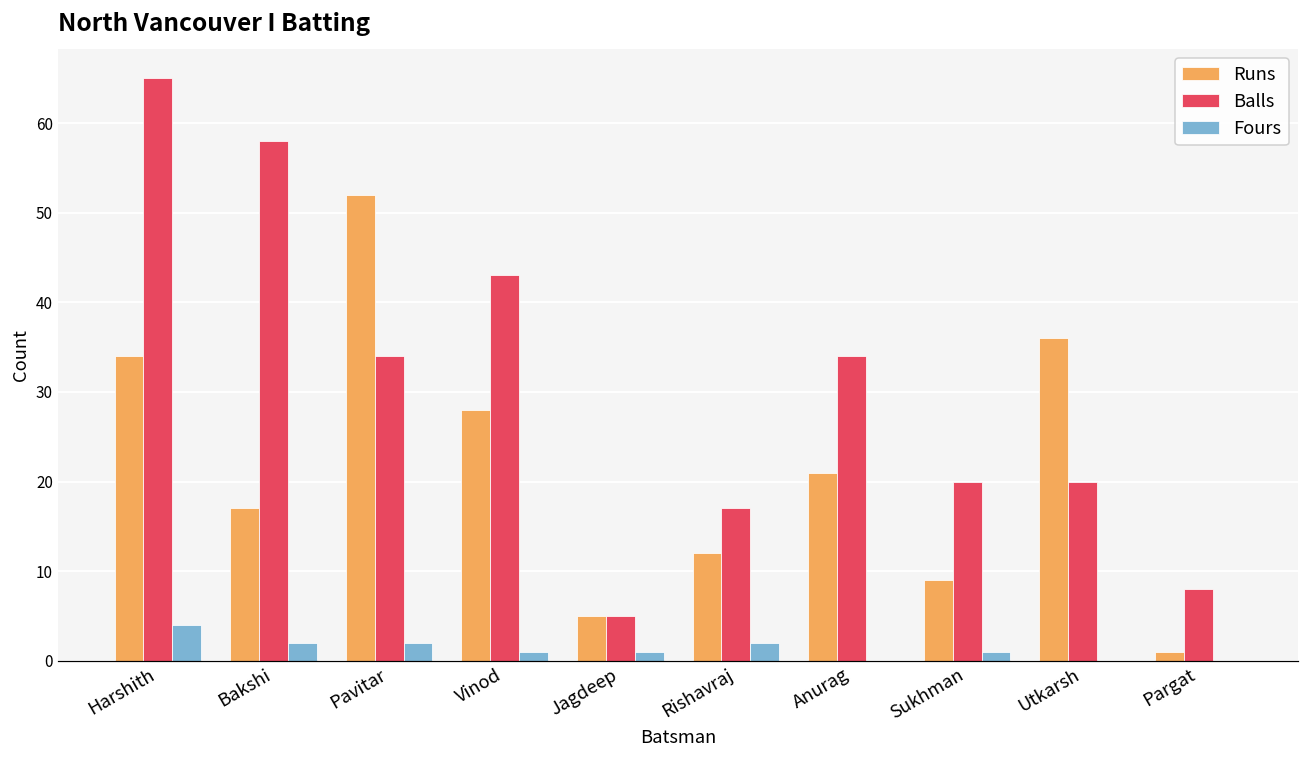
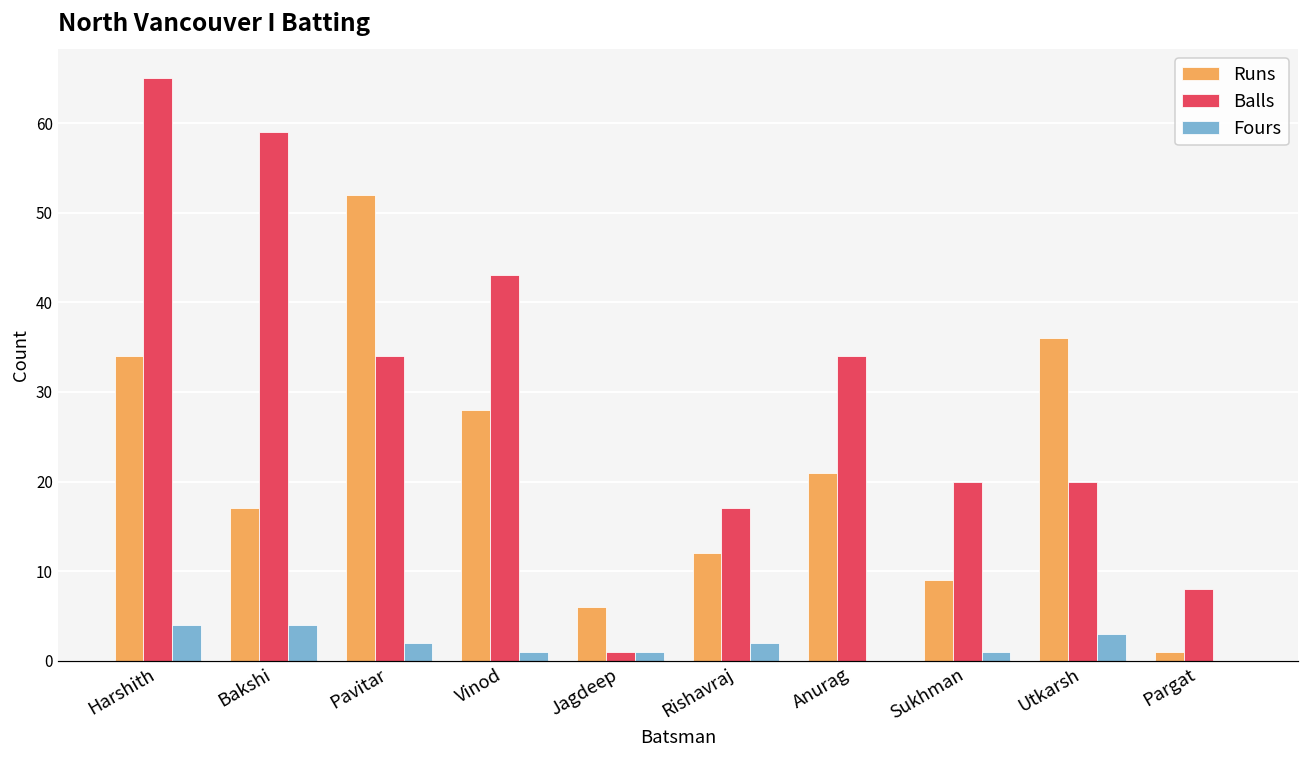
Balls, Bakshi: 58 -> 59
Fours, Bakshi: 2 -> 4
Runs, Jagdeep: 5 -> 6
Balls, Jagdeep: 5 -> 1
Fours, Utkarsh: 0 -> 3
